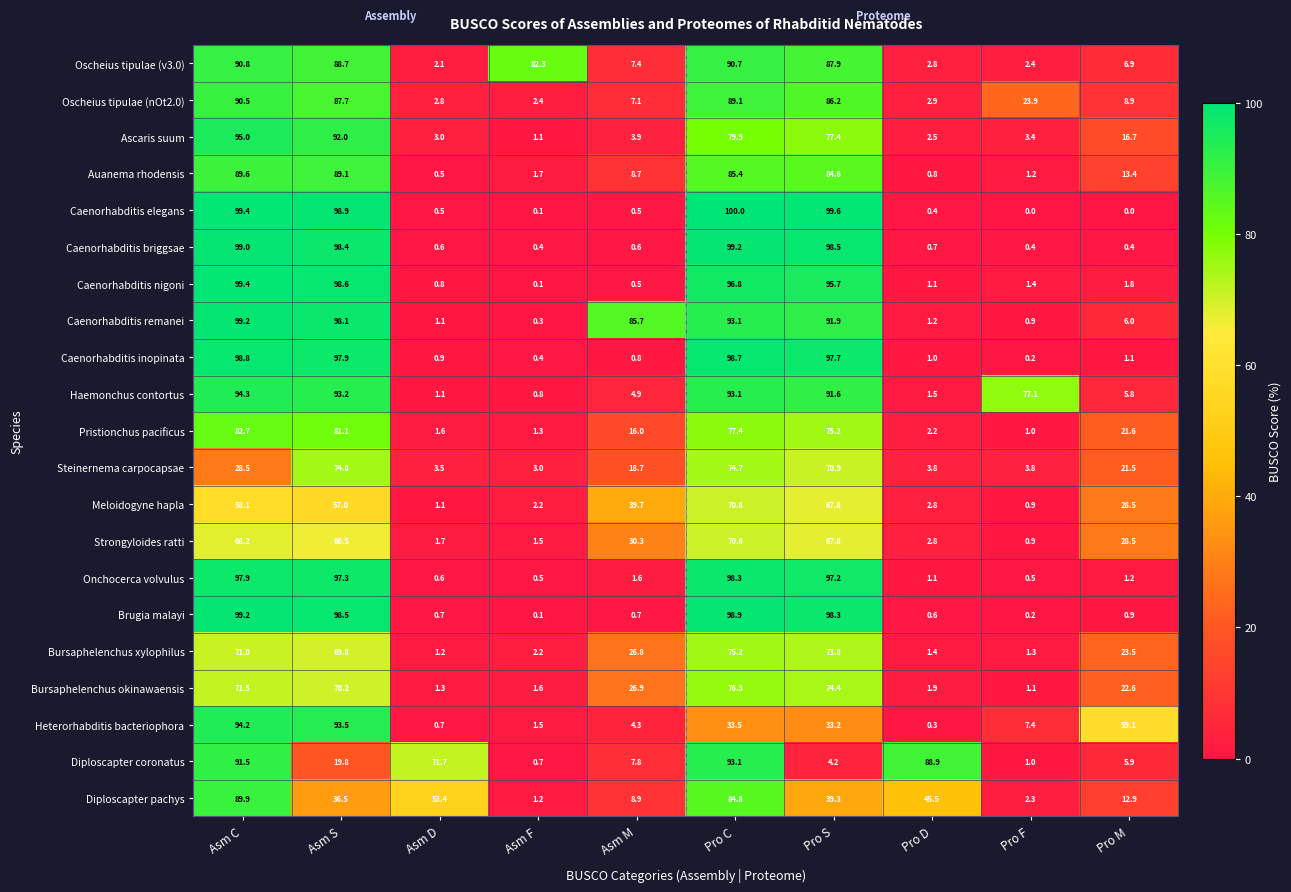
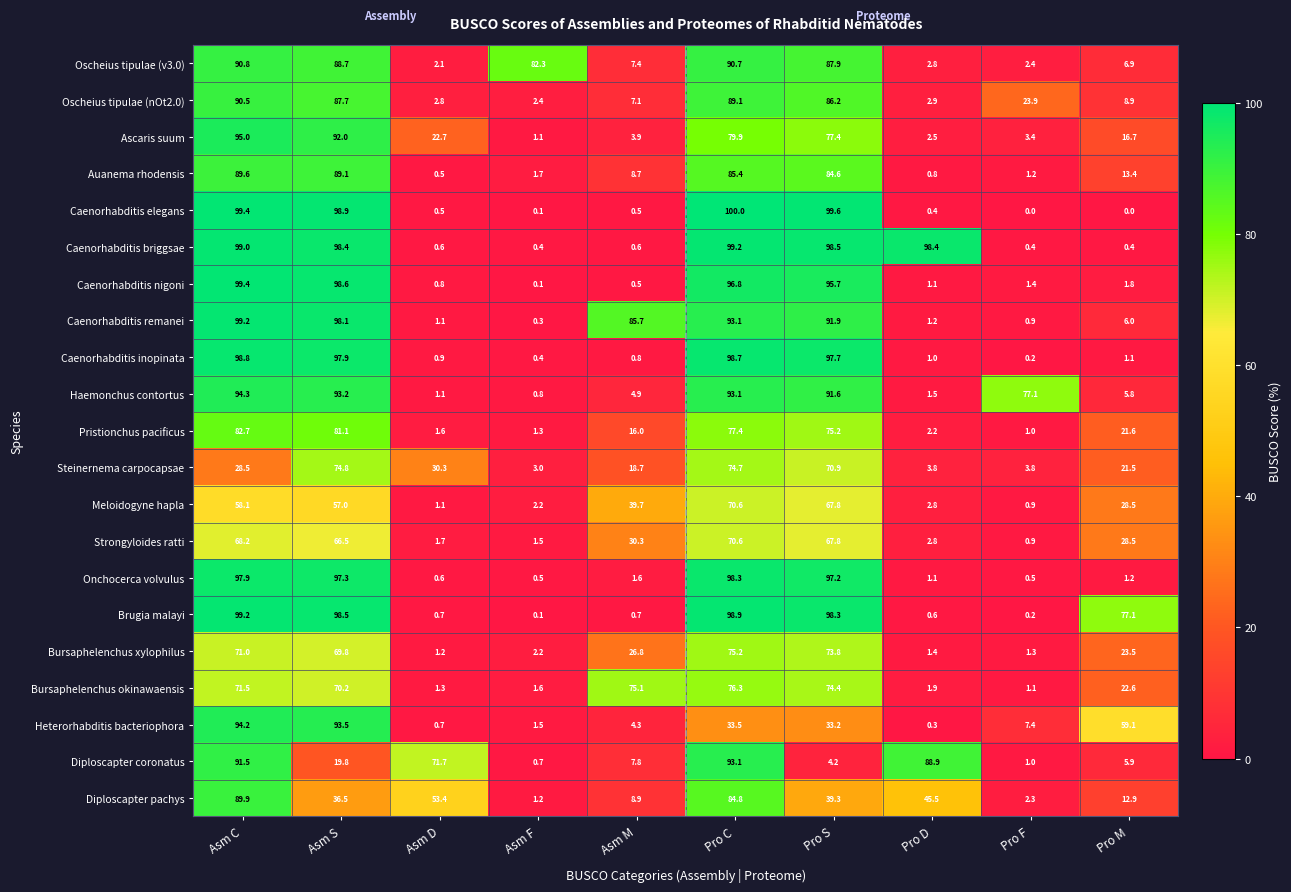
Ascaris suum, Asm D: 3.0 -> 22.7
Caenorhabditis briggsae, Pro D: 0.7 -> 98.4
Steinernema carpocapsae, Asm D: 3.5 -> 30.3
Brugia malayi, Pro M: 0.9 -> 77.1
Bursaphelenchus okinawaensis, Asm M: 26.9 -> 75.1
